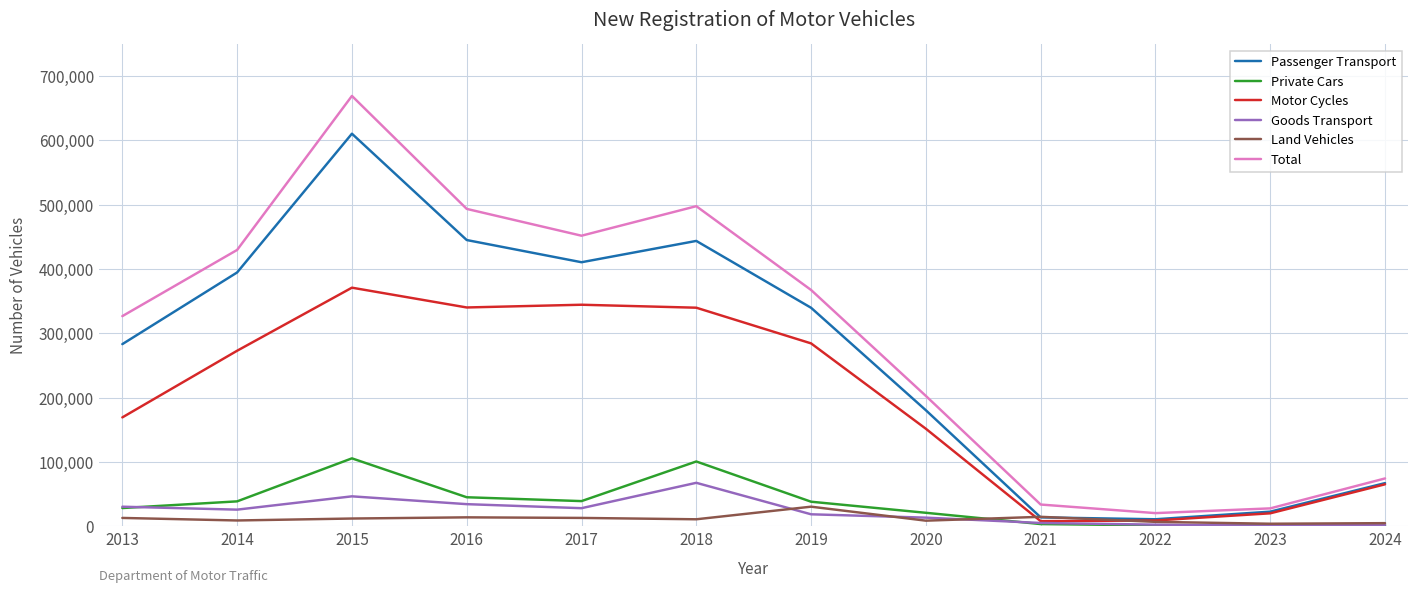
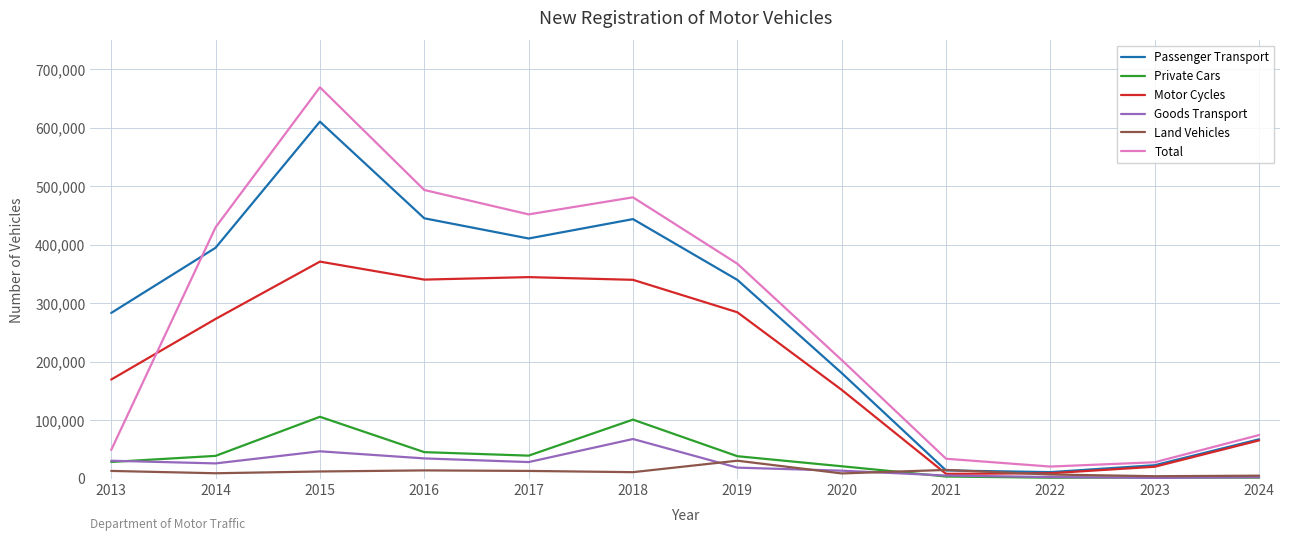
Total, 2013: 330,000 -> 50,000
Total, 2018: 500,000 -> 480,000
